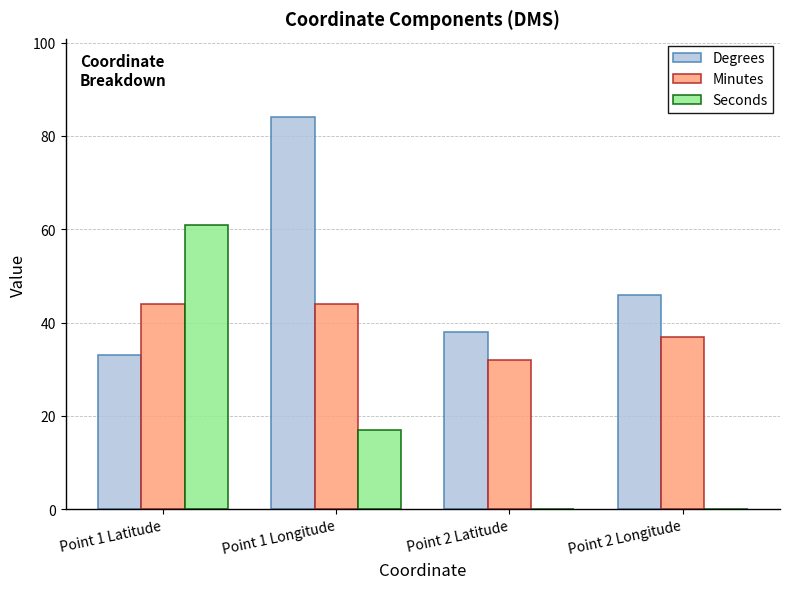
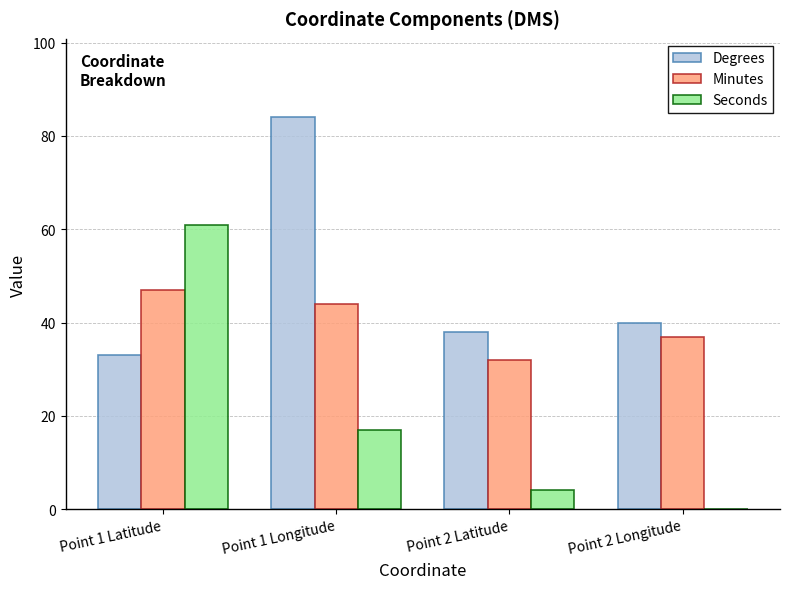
Minutes, Point 1 Latitude: 44 -> 47
Seconds, Point 2 Latitude: 0 -> 4
Degrees, Point 2 Longitude: 46 -> 40
